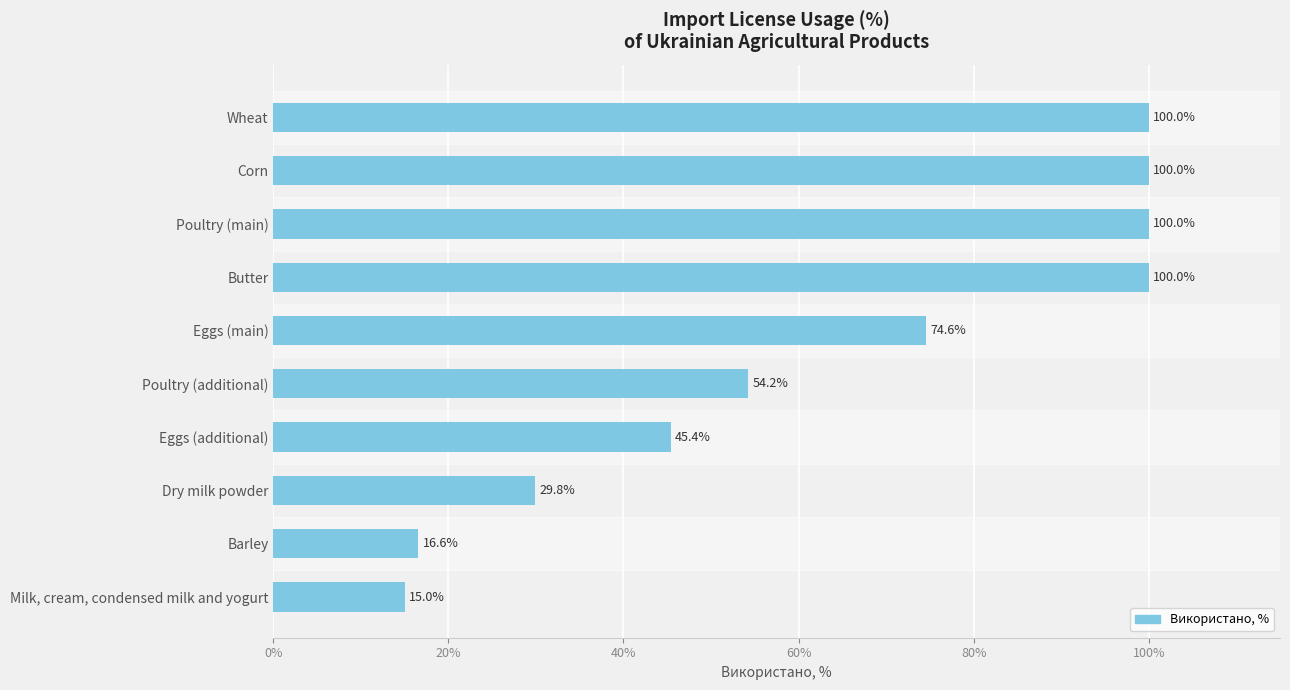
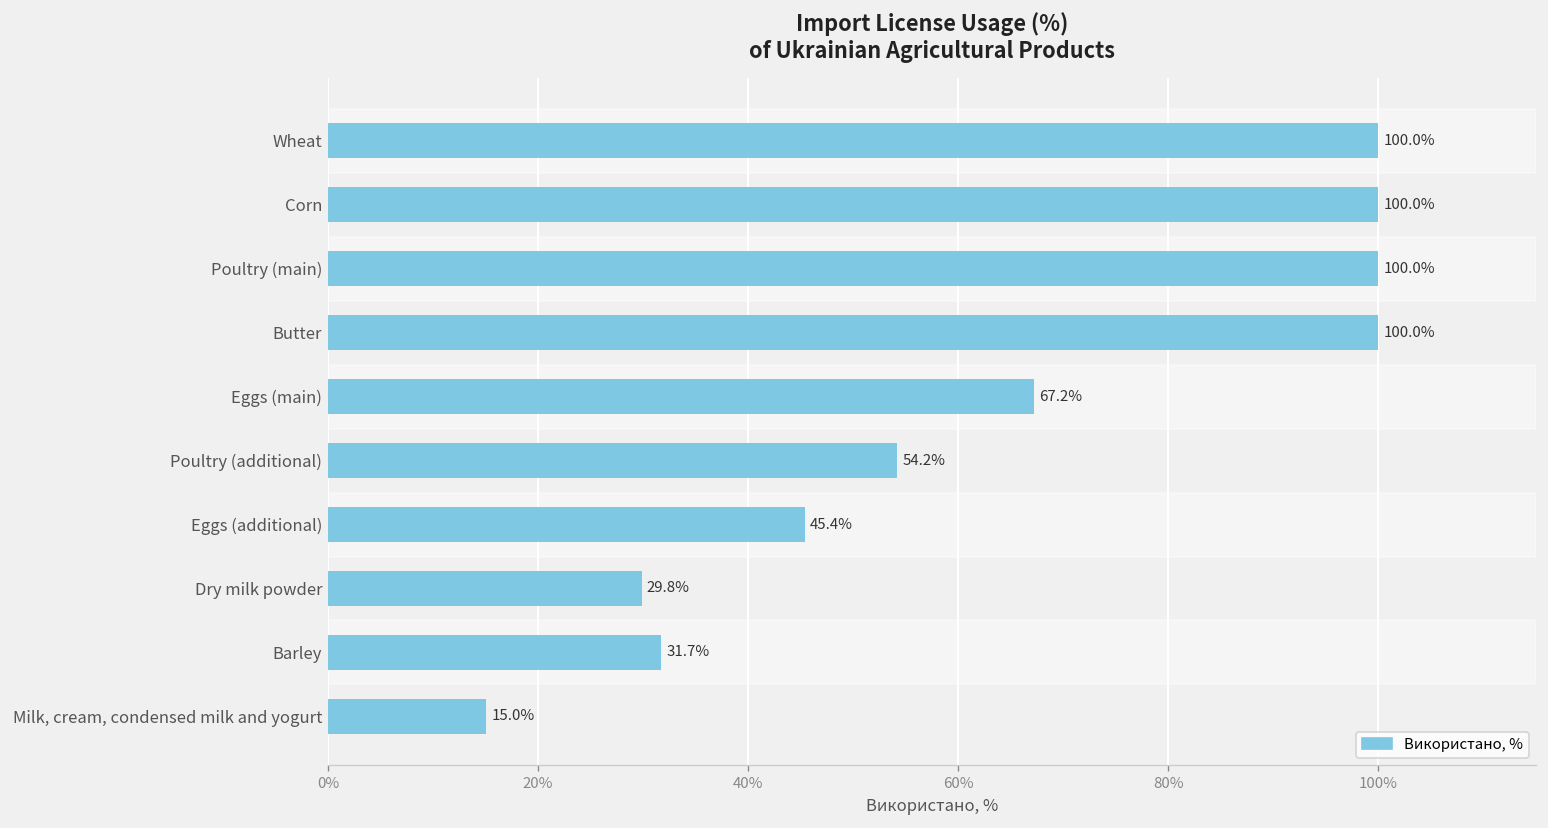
Eggs (main): 74.6% -> 67.2%
Barley: 16.6% -> 31.7%
